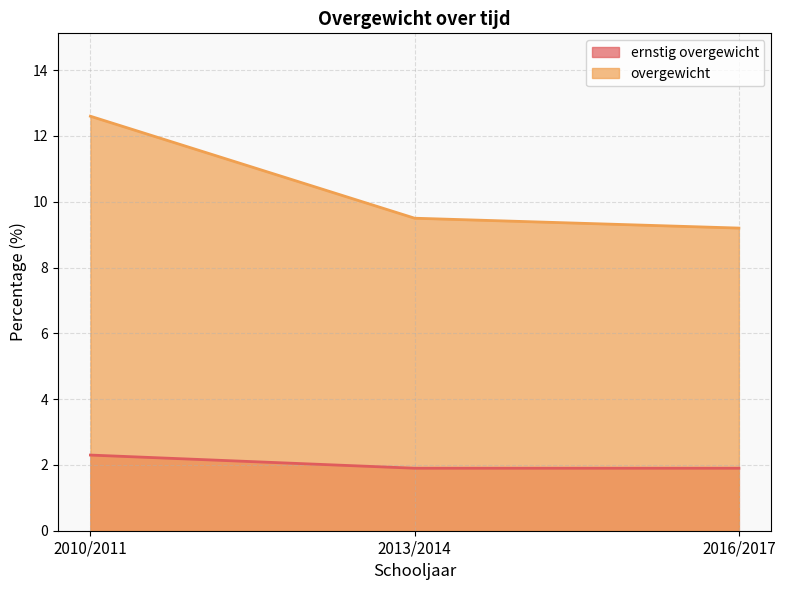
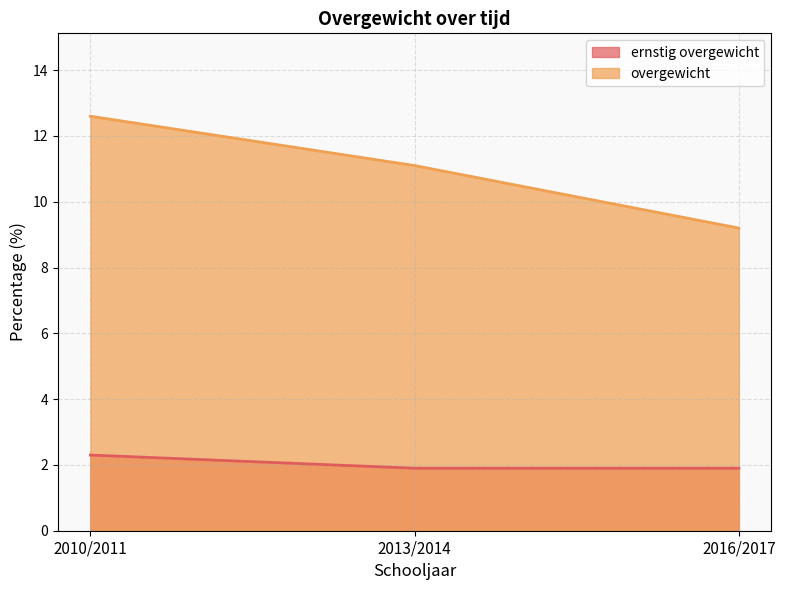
overgewicht, 2013/2014: 9.5 -> 11.1
